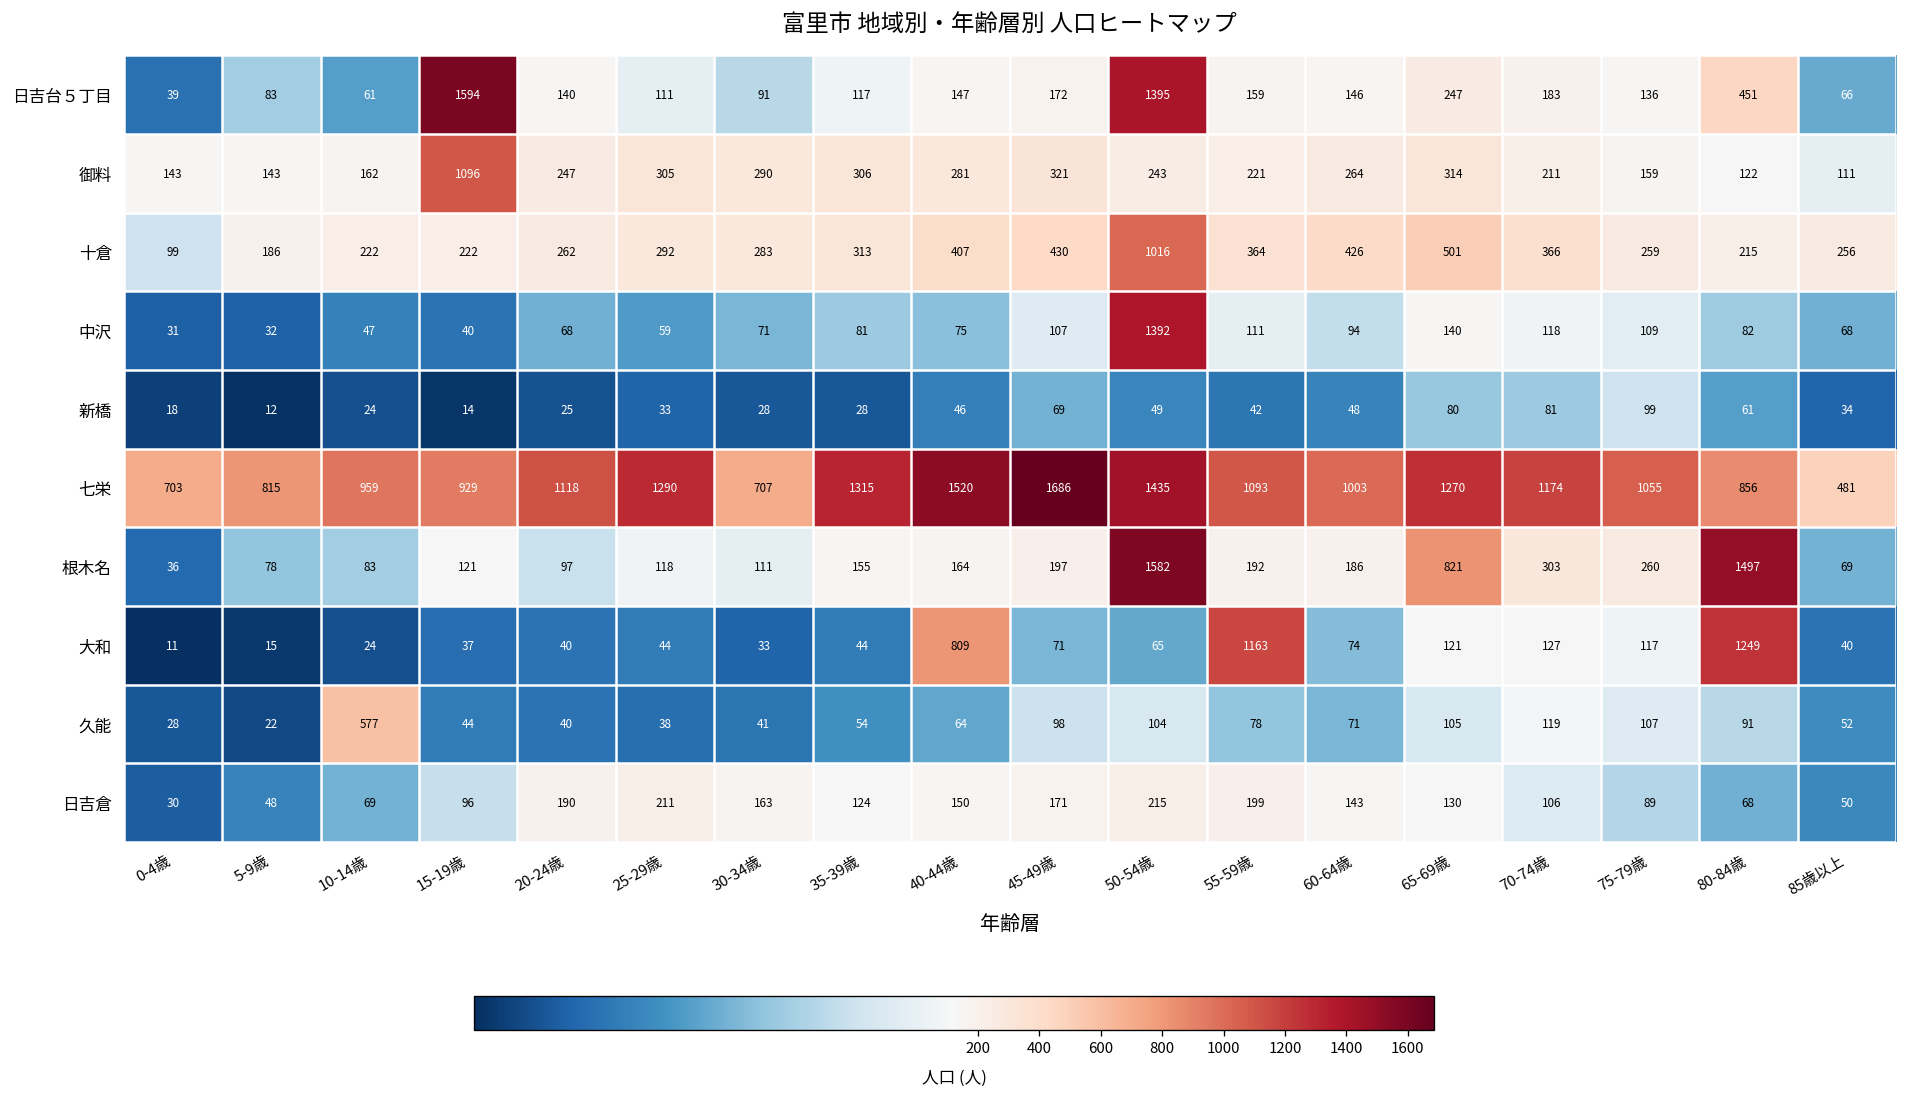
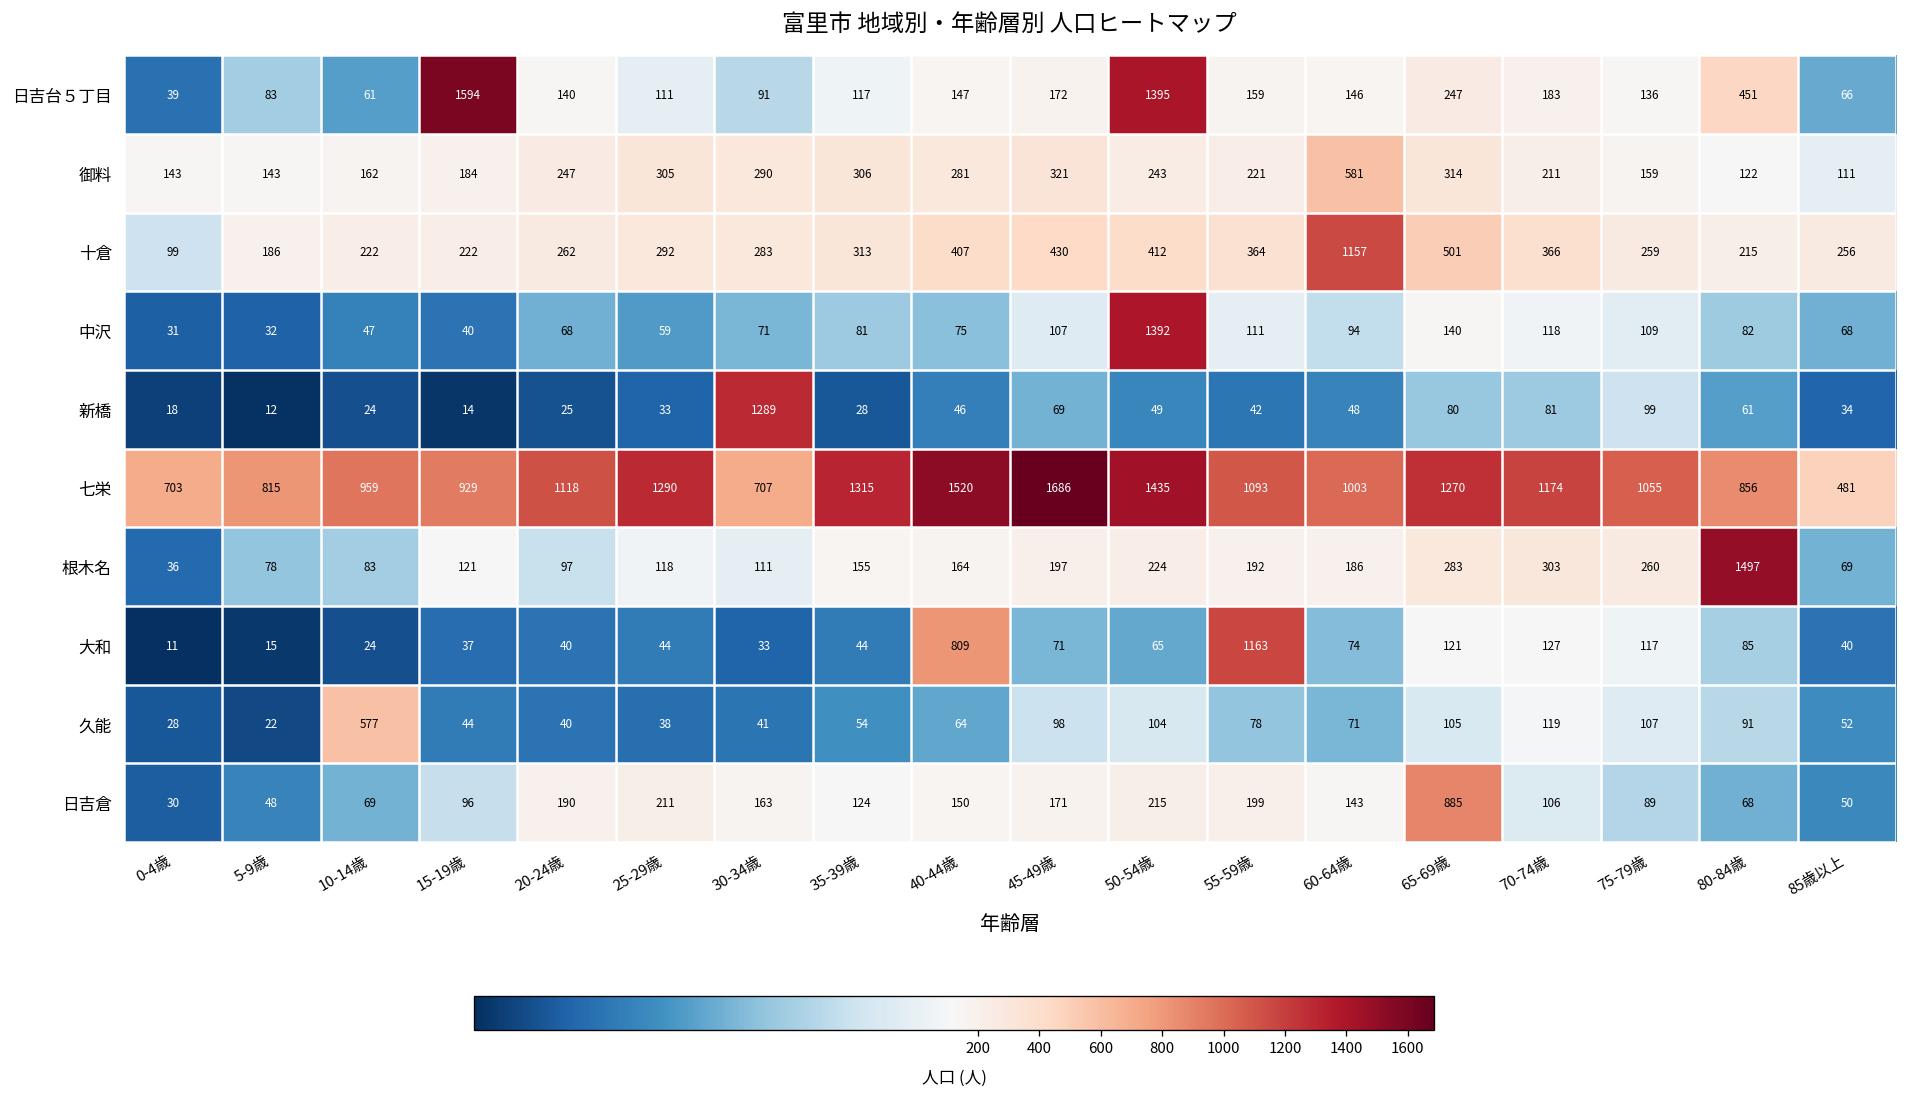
御料, 15-19歳: 1096 -> 184
御料, 60-64歳: 264 -> 581
十倉, 50-54歳: 1016 -> 412
十倉, 60-64歳: 426 -> 1157
新橋, 30-34歳: 28 -> 1289
根木名, 50-54歳: 1582 -> 224
根木名, 65-69歳: 821 -> 283
大和, 80-84歳: 1249 -> 85
日吉倉, 65-69歳: 130 -> 885
